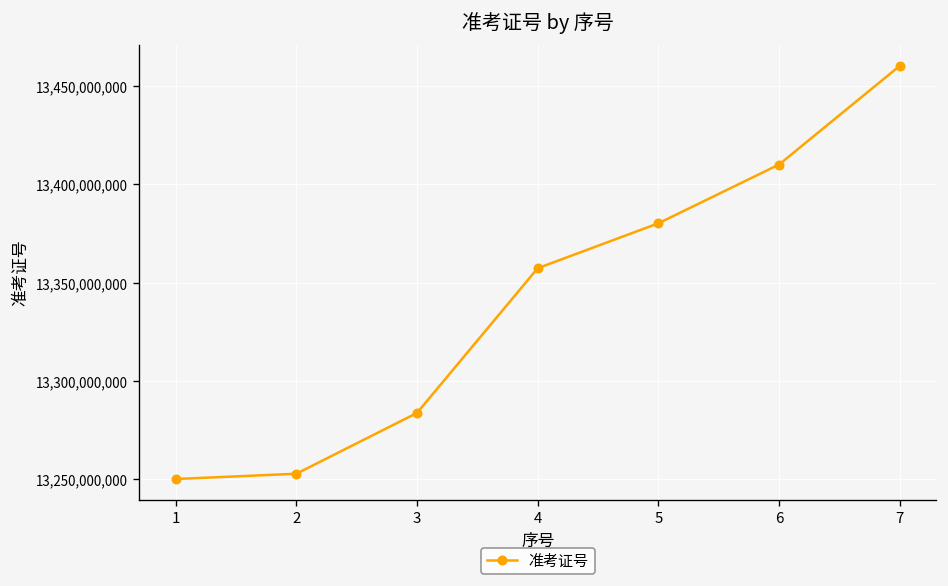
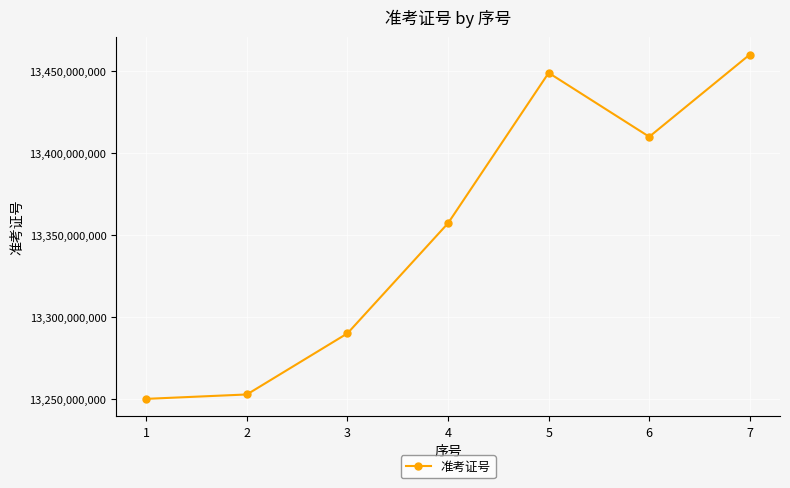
3: 13,284,000,000 -> 13,290,000,000
5: 13,380,000,000 -> 13,449,000,000
